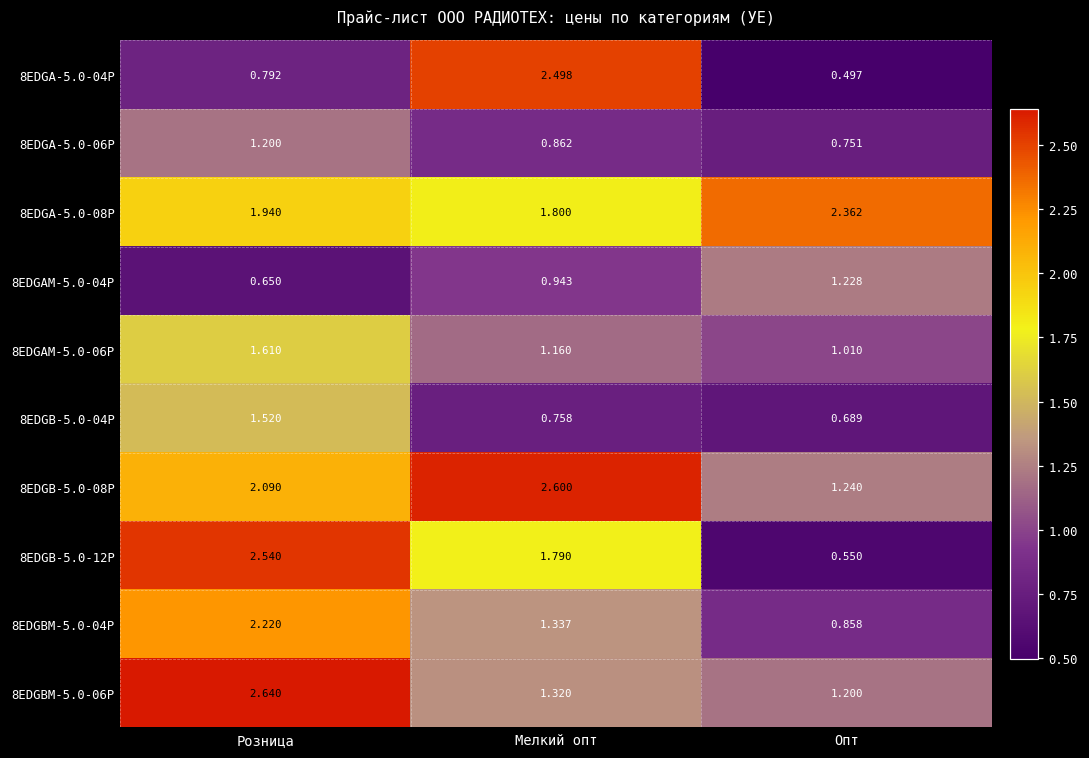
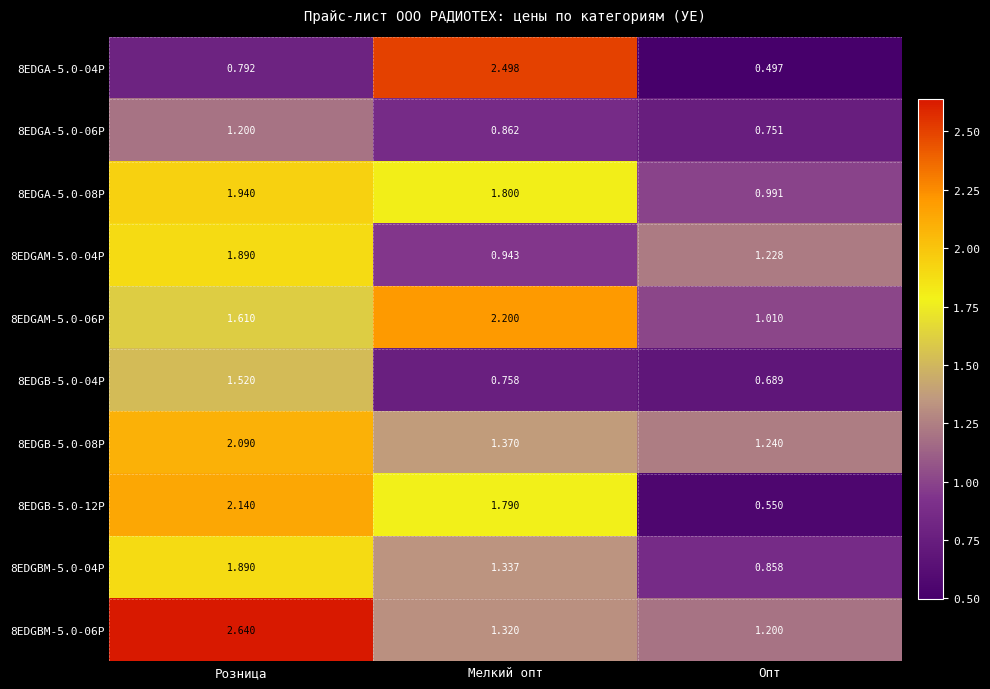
8EDGA-5.0-08P, Опт: 2.362 -> 0.991
8EDGAM-5.0-04P, Розница: 0.650 -> 1.890
8EDGAM-5.0-06P, Мелкий опт: 1.160 -> 2.200
8EDGB-5.0-08P, Мелкий опт: 2.600 -> 1.370
8EDGB-5.0-12P, Розница: 2.540 -> 2.140
8EDGBM-5.0-04P, Розница: 2.220 -> 1.890
